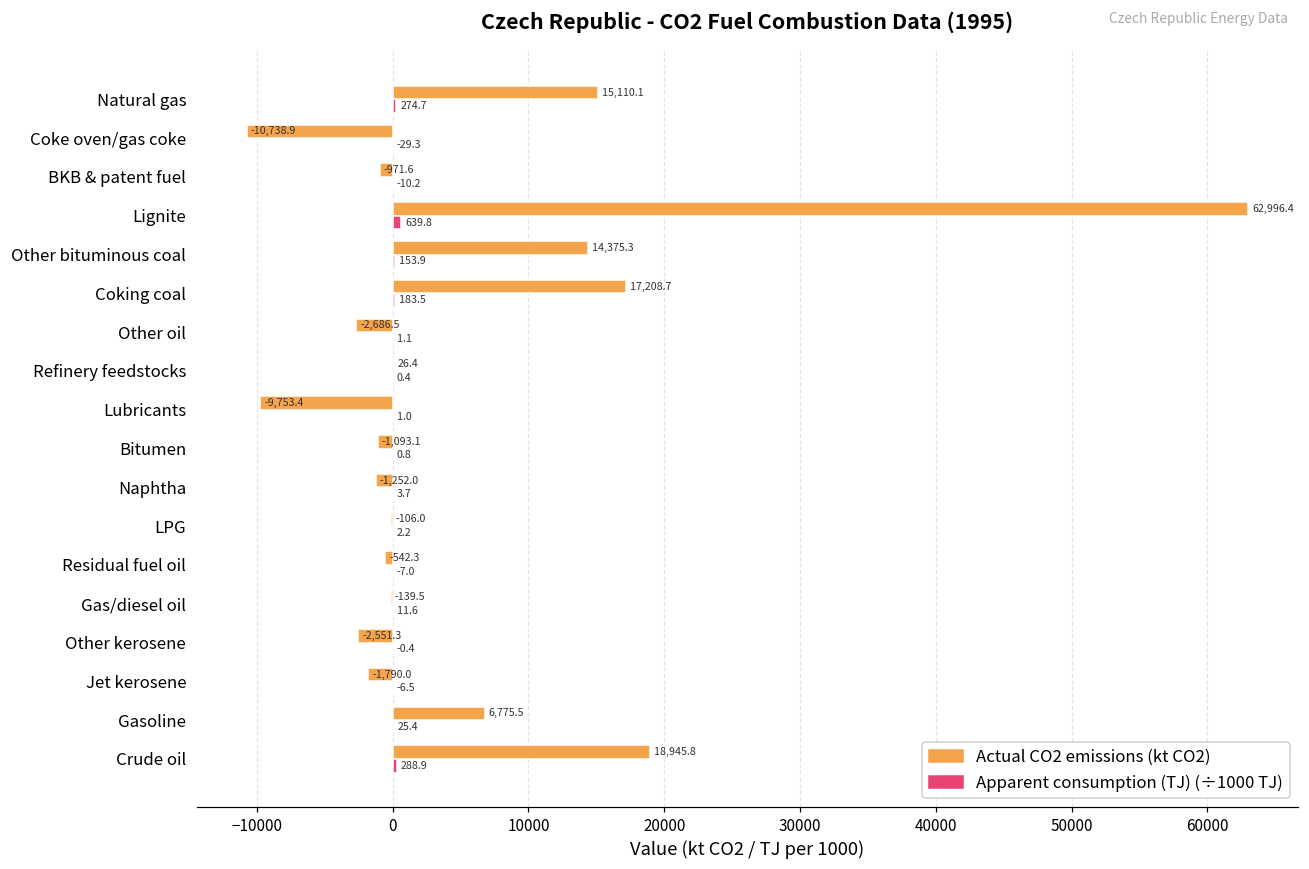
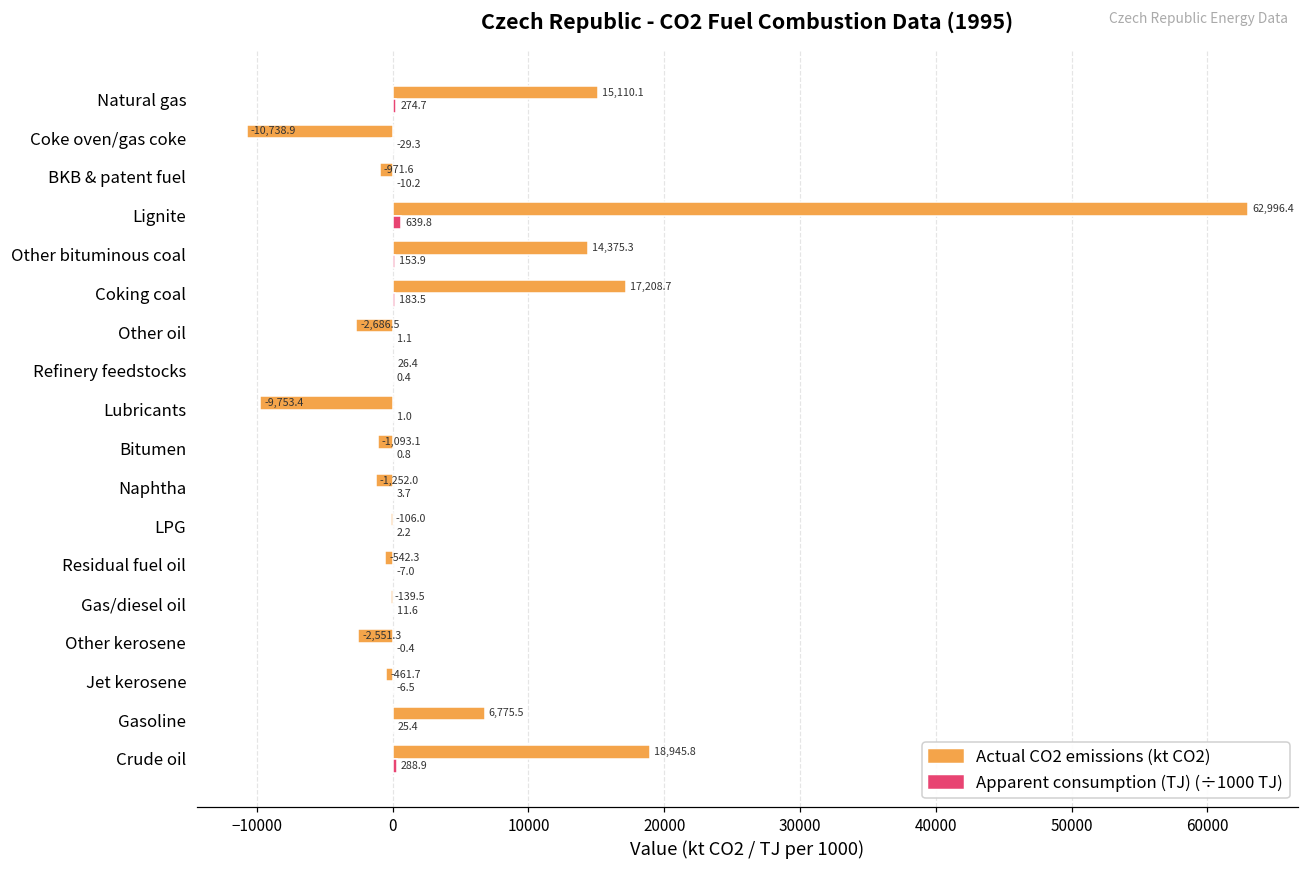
Actual CO2 emissions (kt CO2), Jet kerosene: -1,790.0 -> -461.7
